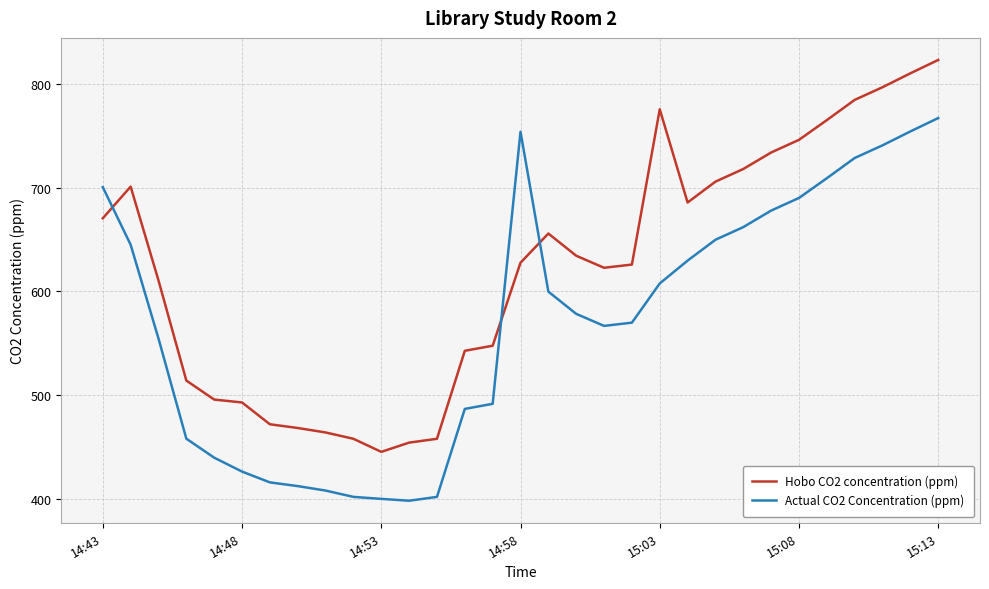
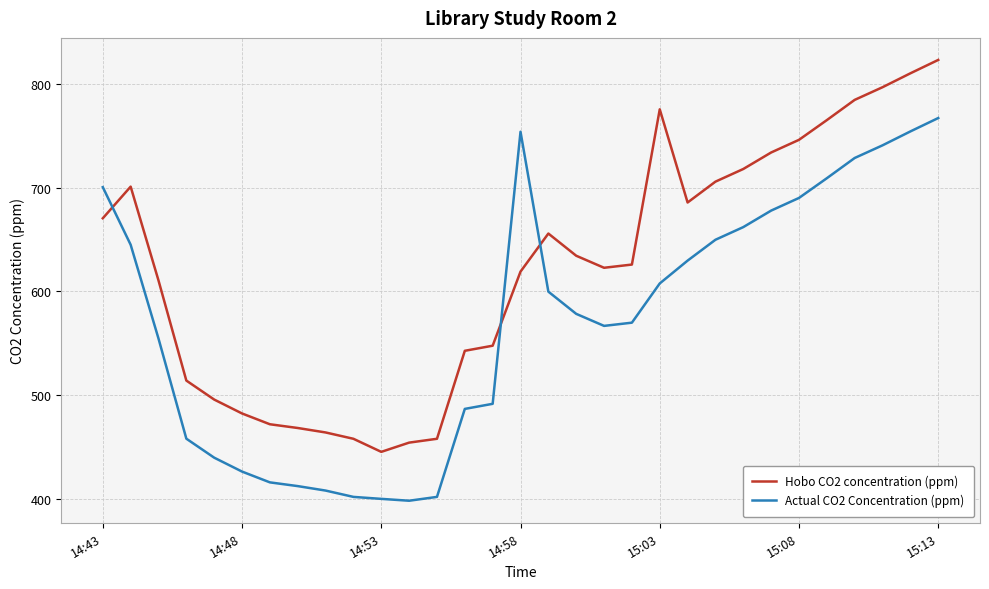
Hobo CO2 concentration (ppm), 14:48: 493 -> 482
Hobo CO2 concentration (ppm), 14:58: 628 -> 619
